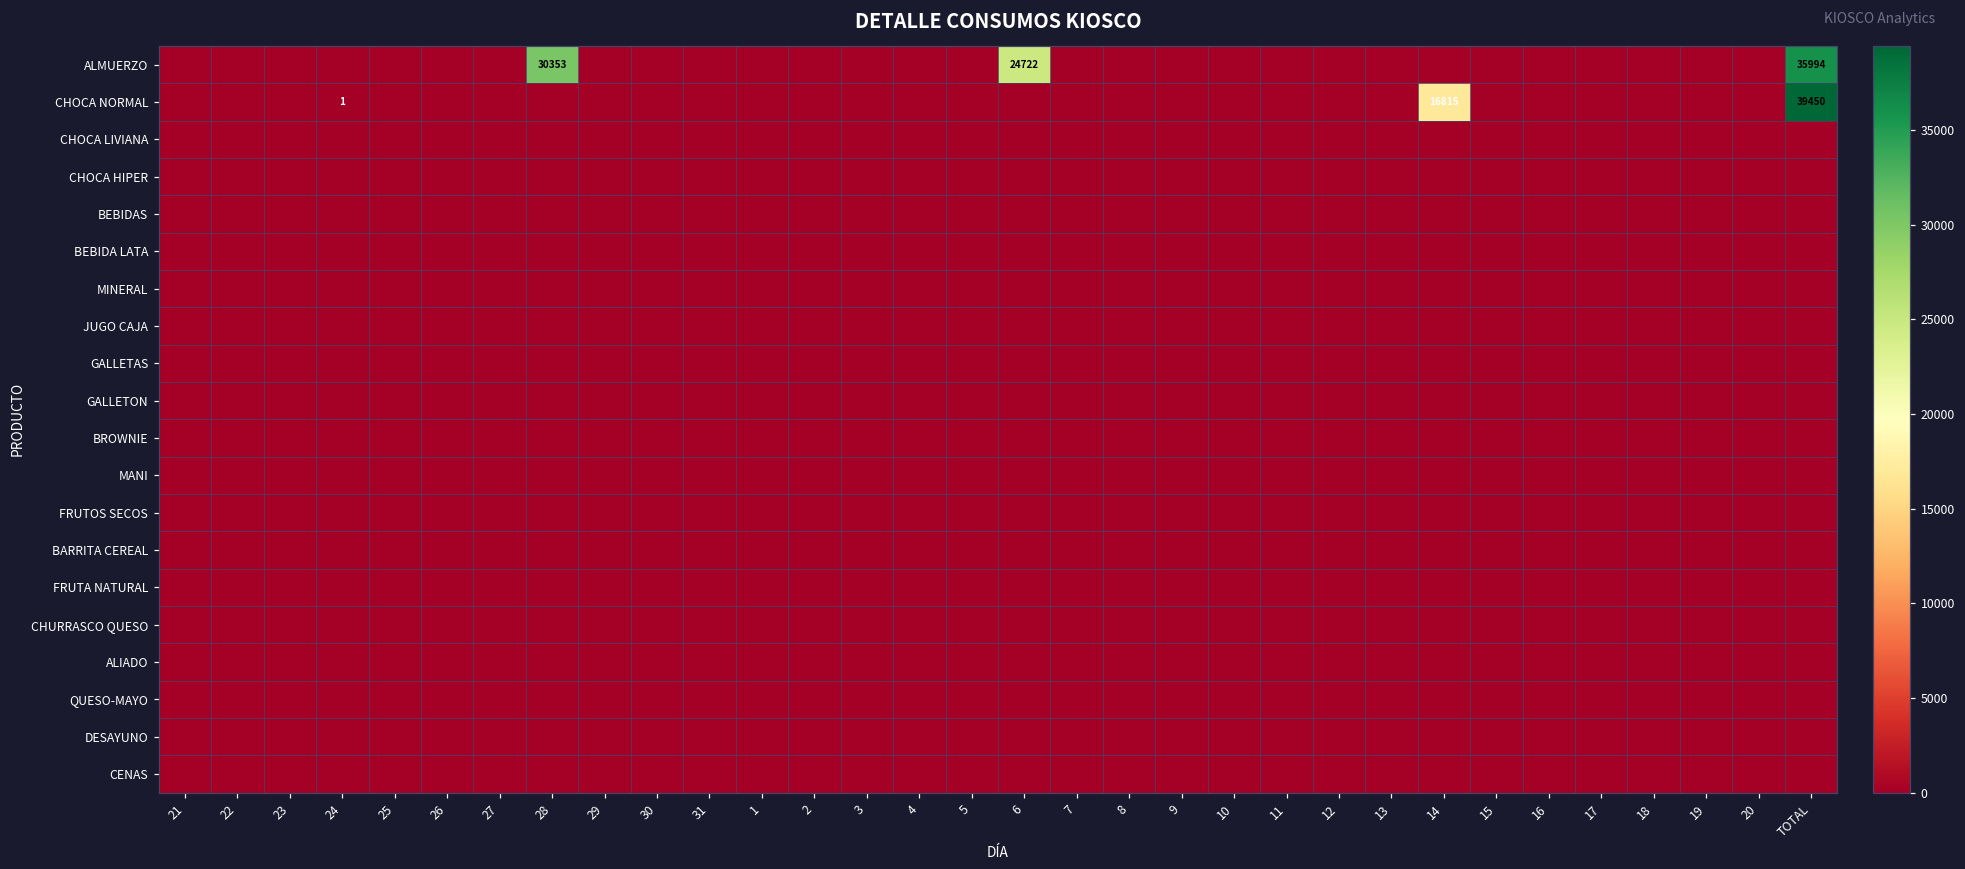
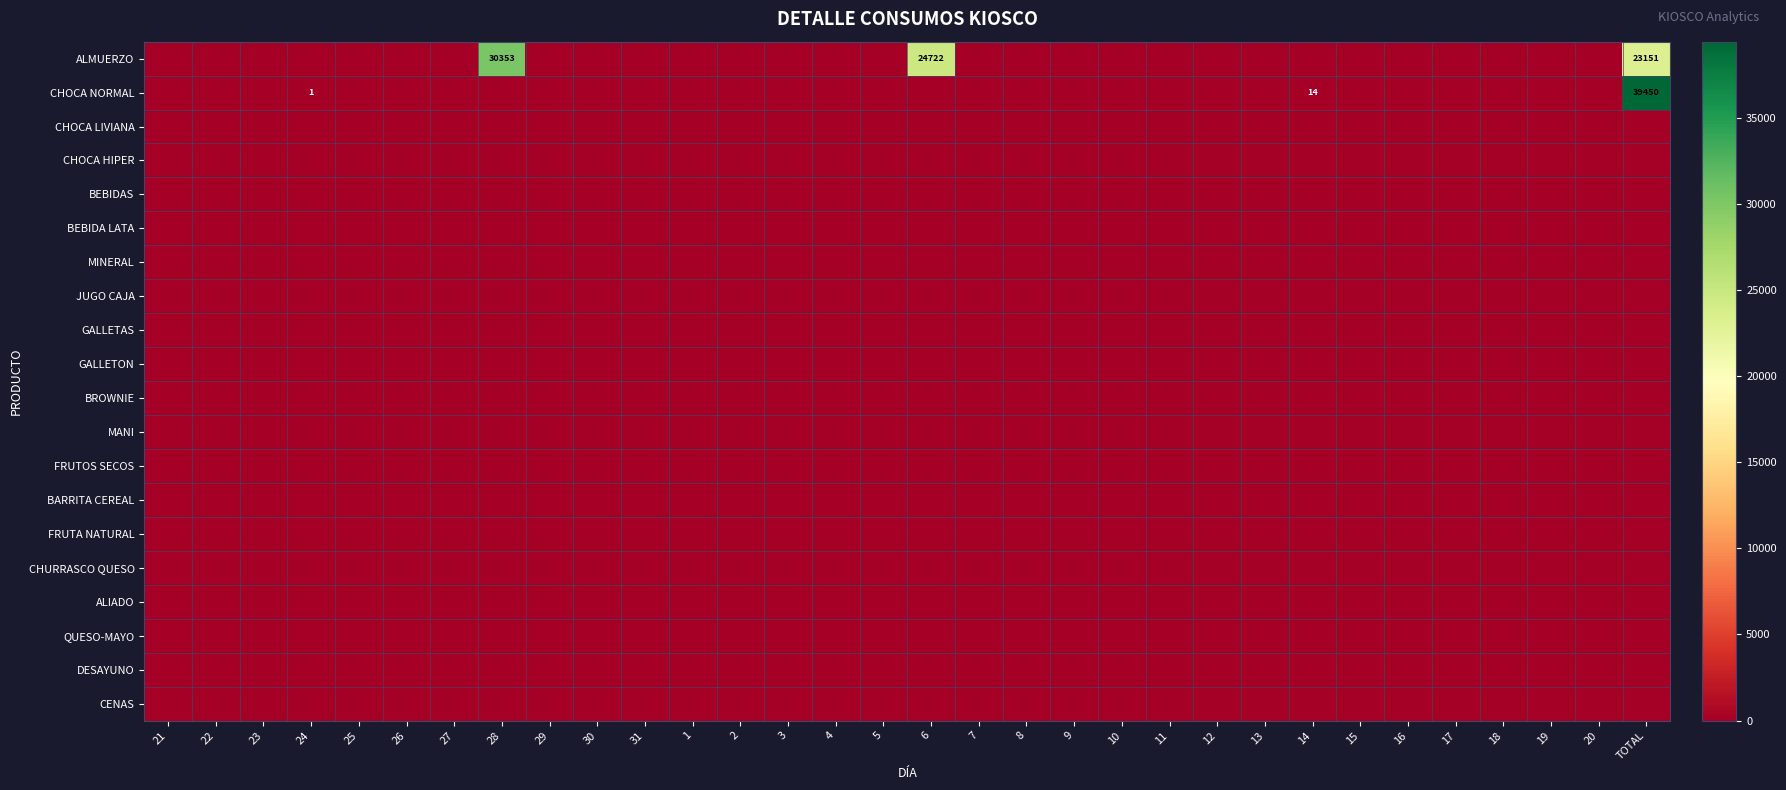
ALMUERZO, TOTAL: 35994 -> 23151
CHOCA NORMAL, 14: 16815 -> 14
